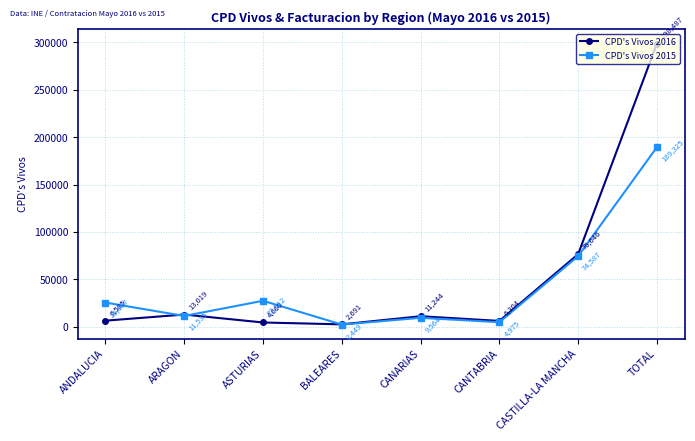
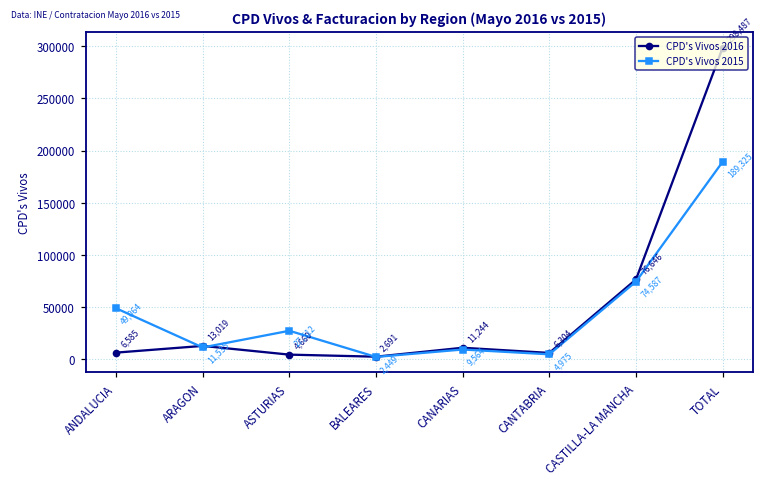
CPD's Vivos 2015, ANDALUCIA: 25,607 -> 49,064
